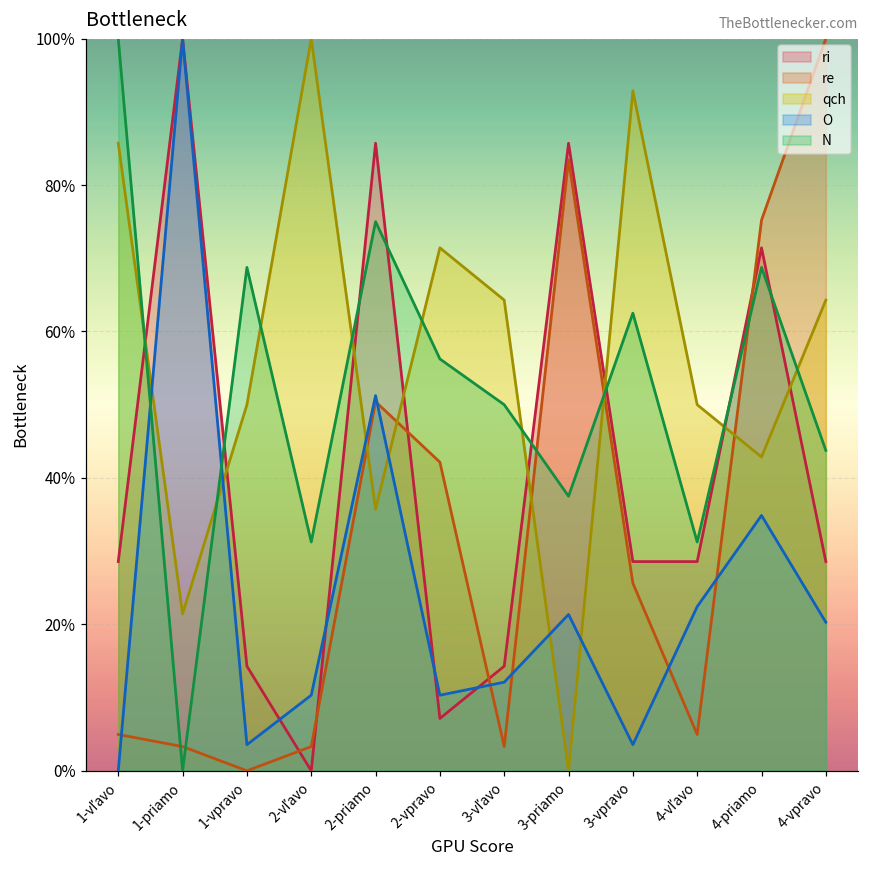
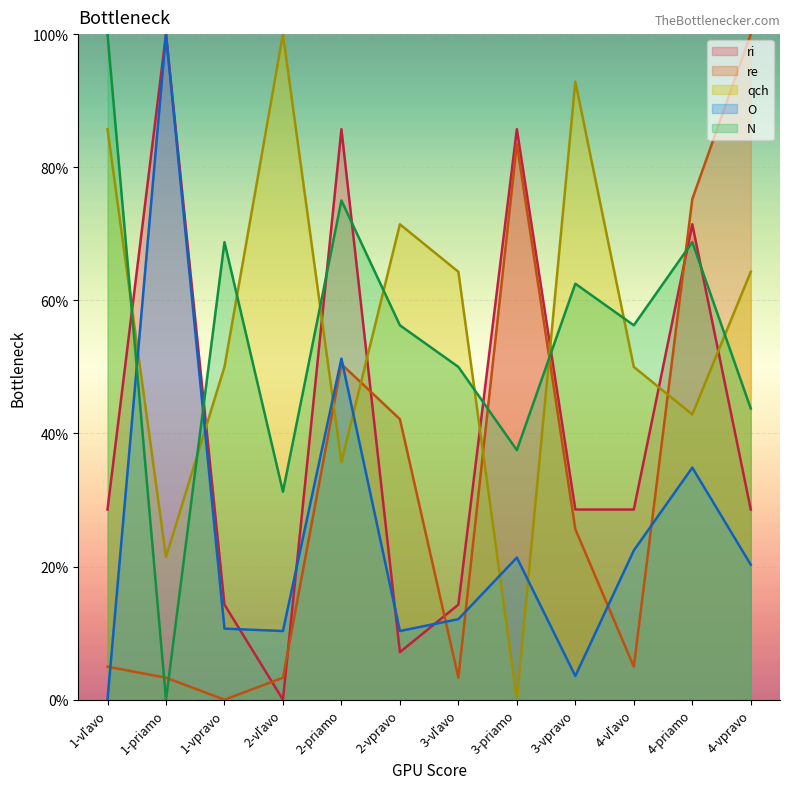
O, 1-vpravo: 4% -> 11%
N, 4-vľavo: 31% -> 56%
